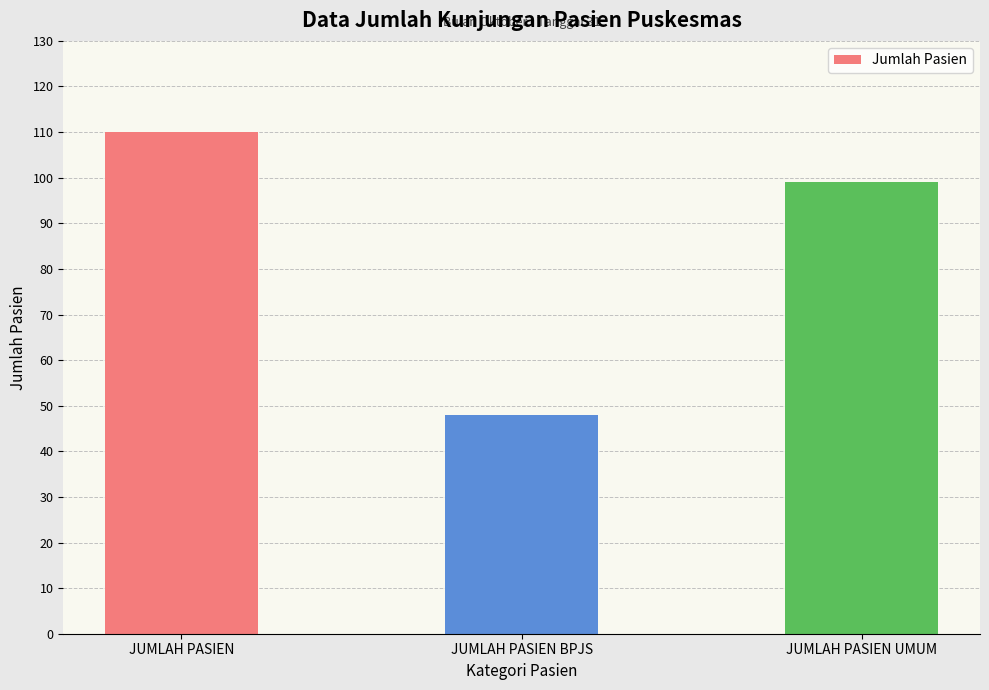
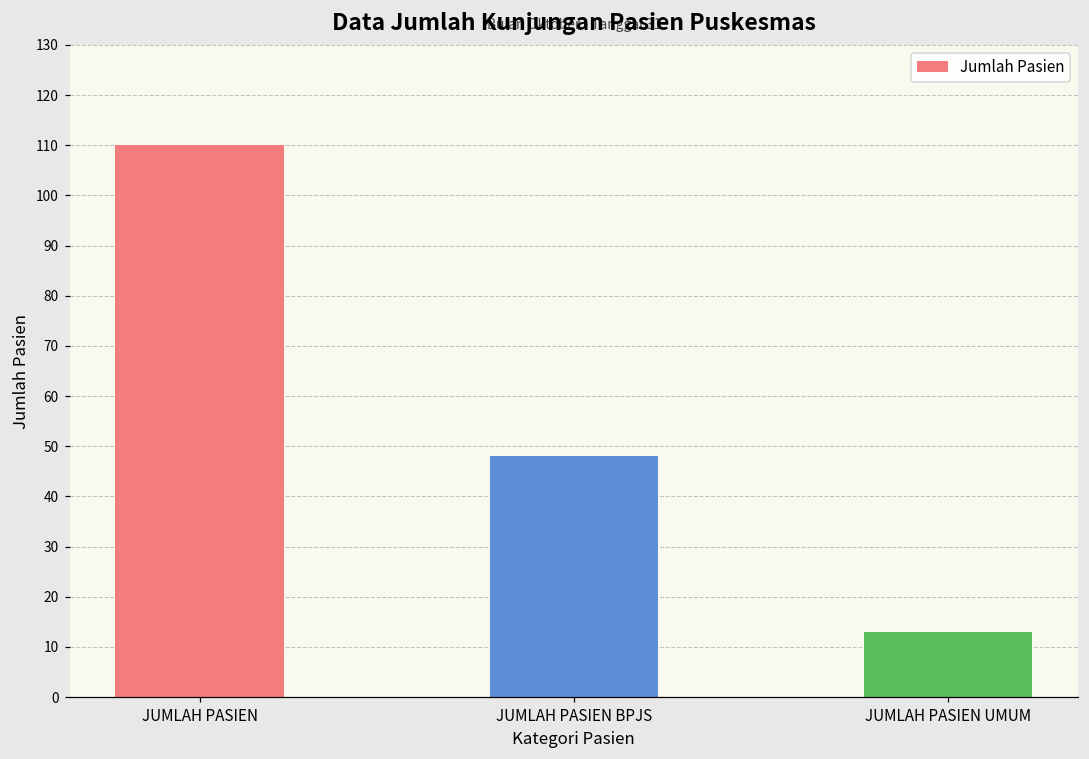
JUMLAH PASIEN UMUM: 99 -> 13
